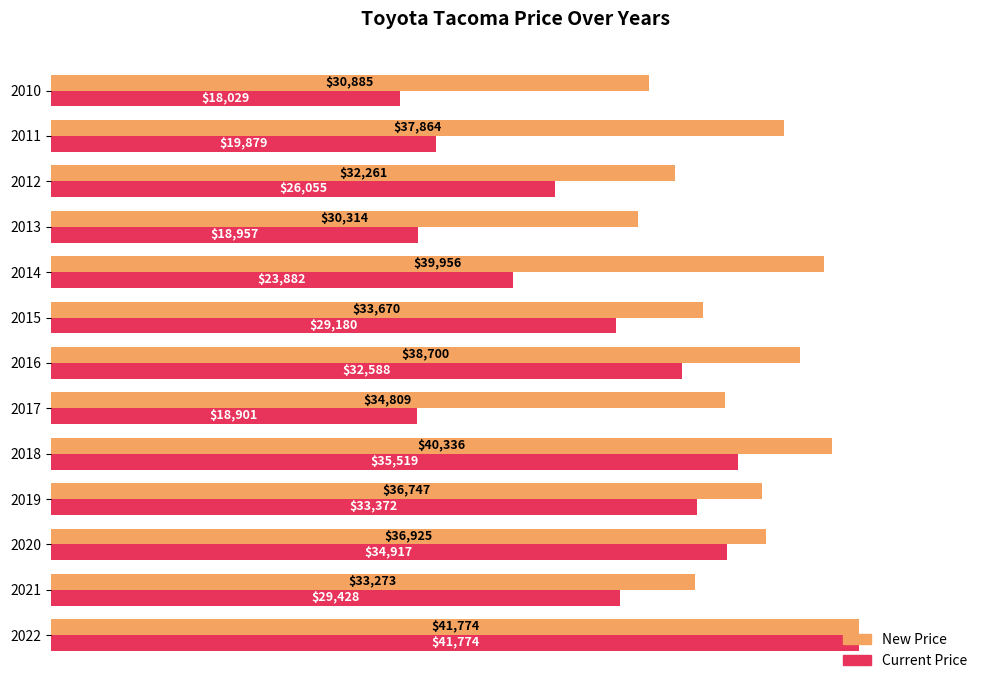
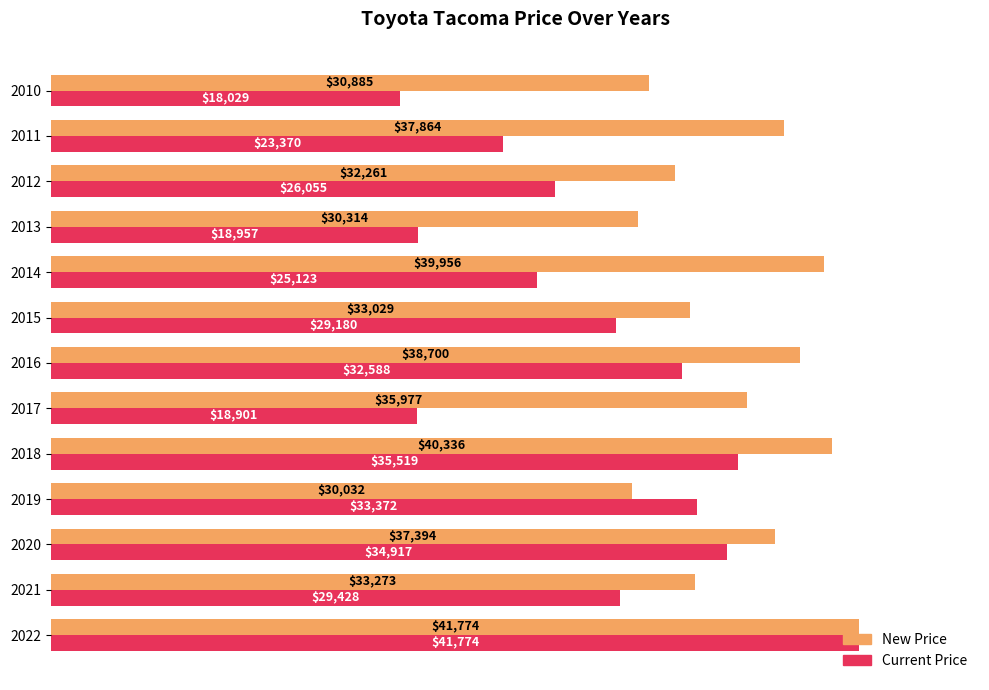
Current Price, 2011: $19,879 -> $23,370
Current Price, 2014: $23,882 -> $25,123
New Price, 2015: $33,670 -> $33,029
New Price, 2017: $34,809 -> $35,977
New Price, 2019: $36,747 -> $30,032
New Price, 2020: $36,925 -> $37,394
